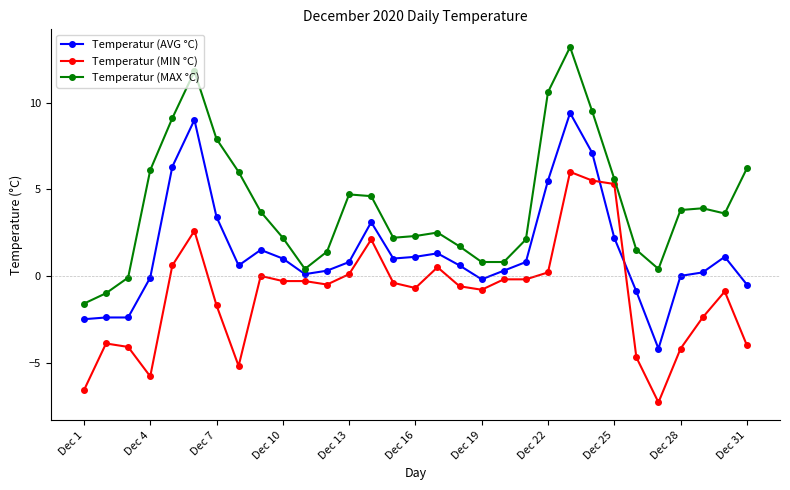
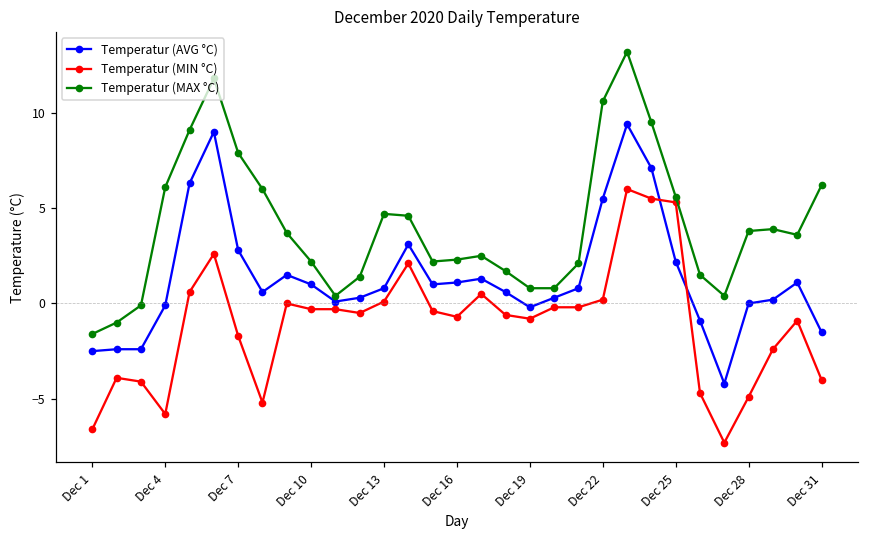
Temperatur (AVG °C), Dec 7: 3.4 -> 2.8
Temperatur (MIN °C), Dec 28: -4.2 -> -4.9
Temperatur (AVG °C), Dec 31: -0.5 -> -1.5
